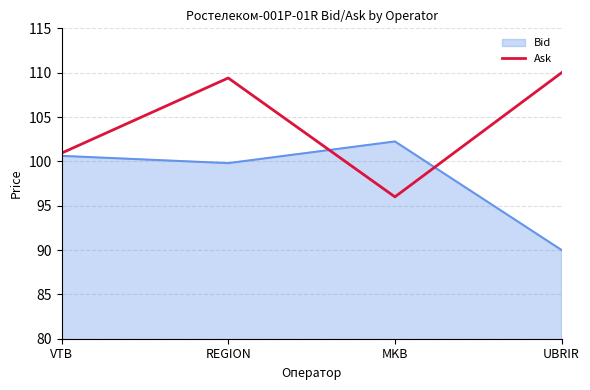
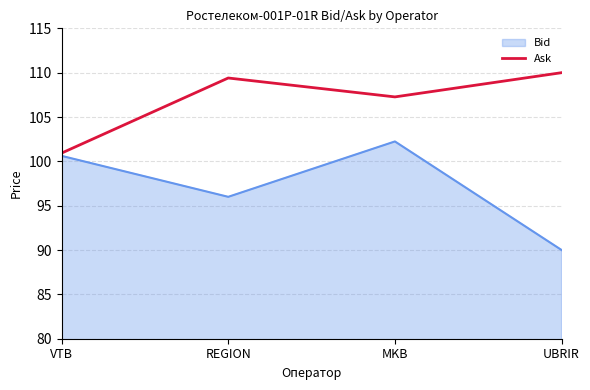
Bid, REGION: 100 -> 96
Ask, MKB: 96 -> 107
